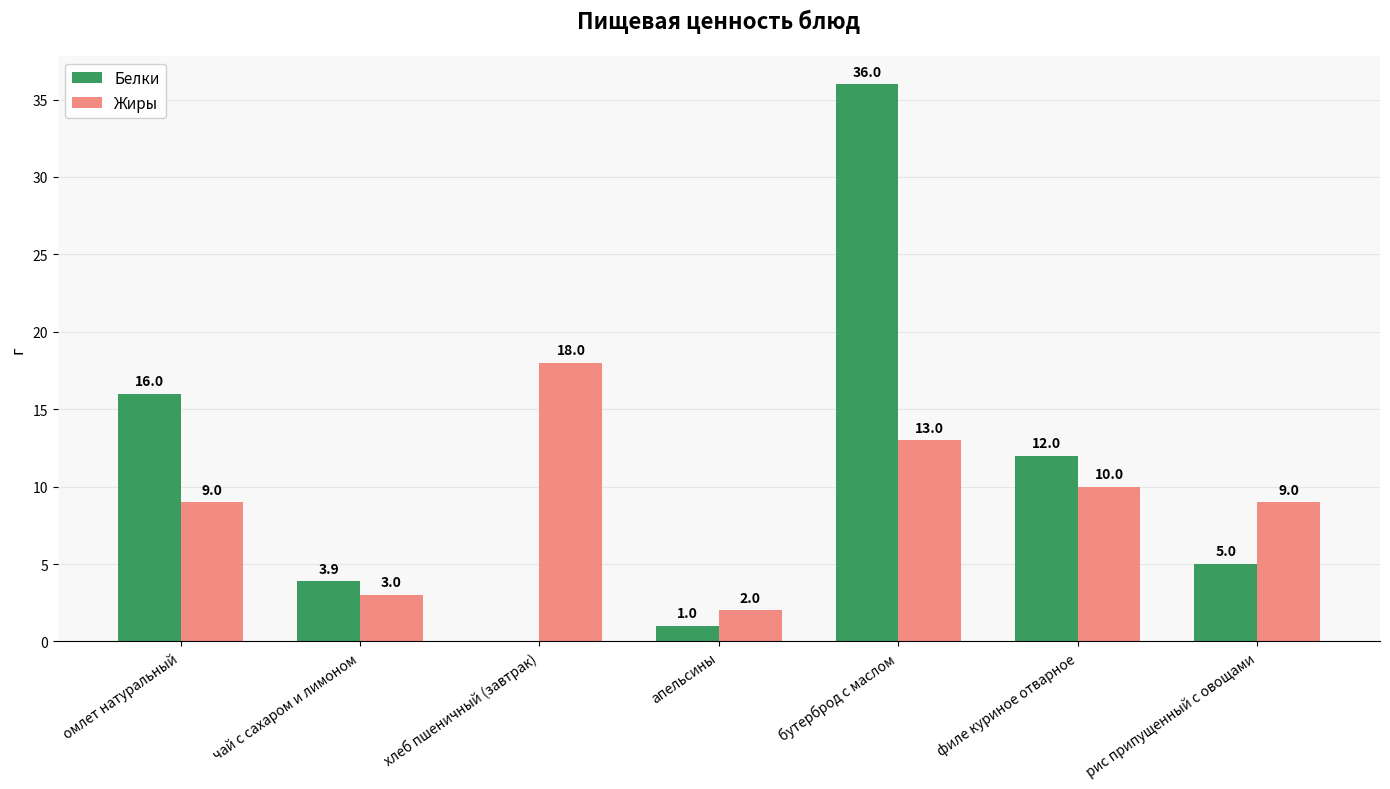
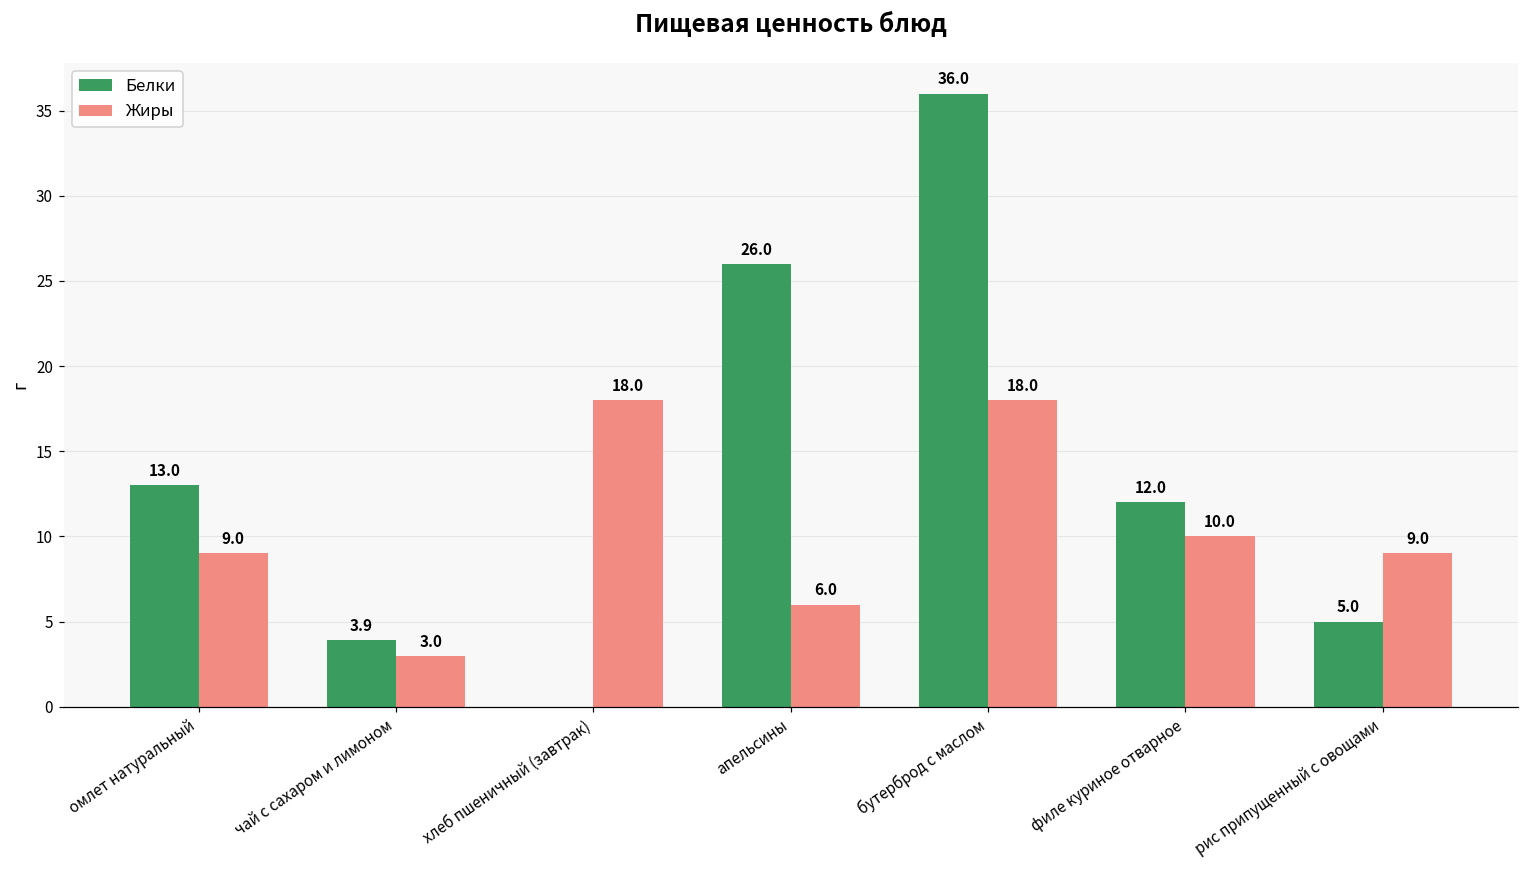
Белки, омлет натуральный: 16.0 -> 13.0
Белки, апельсины: 1.0 -> 26.0
Жиры, апельсины: 2.0 -> 6.0
Жиры, бутерброд с маслом: 13.0 -> 18.0
